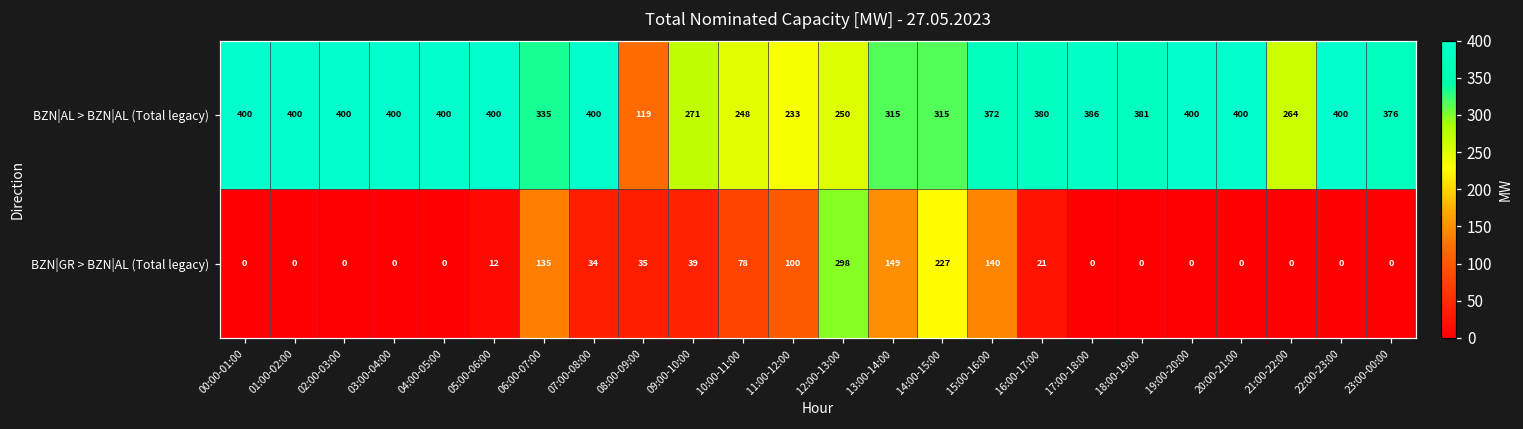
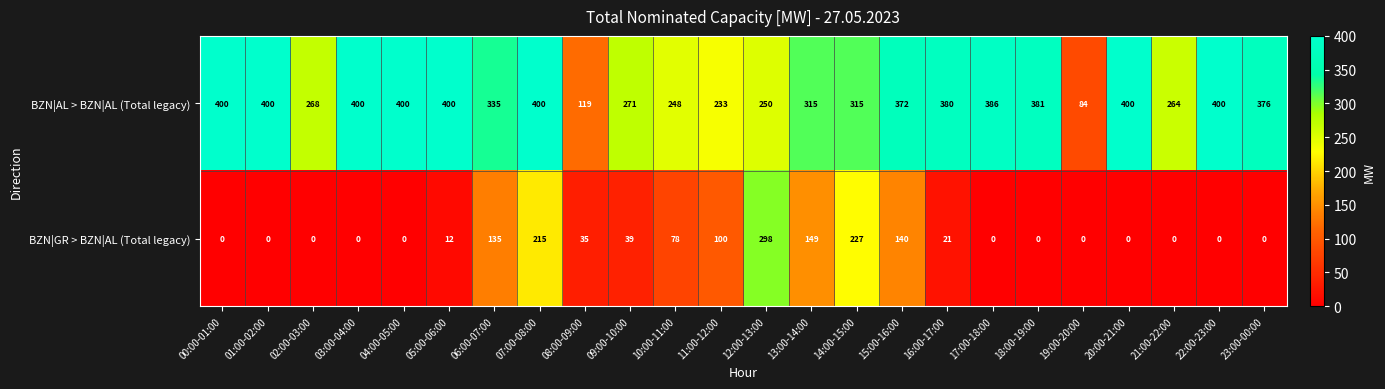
BZN|AL > BZN|AL (Total legacy), 02:00-03:00: 400 -> 268
BZN|AL > BZN|AL (Total legacy), 19:00-20:00: 400 -> 84
BZN|GR > BZN|AL (Total legacy), 07:00-08:00: 34 -> 215
